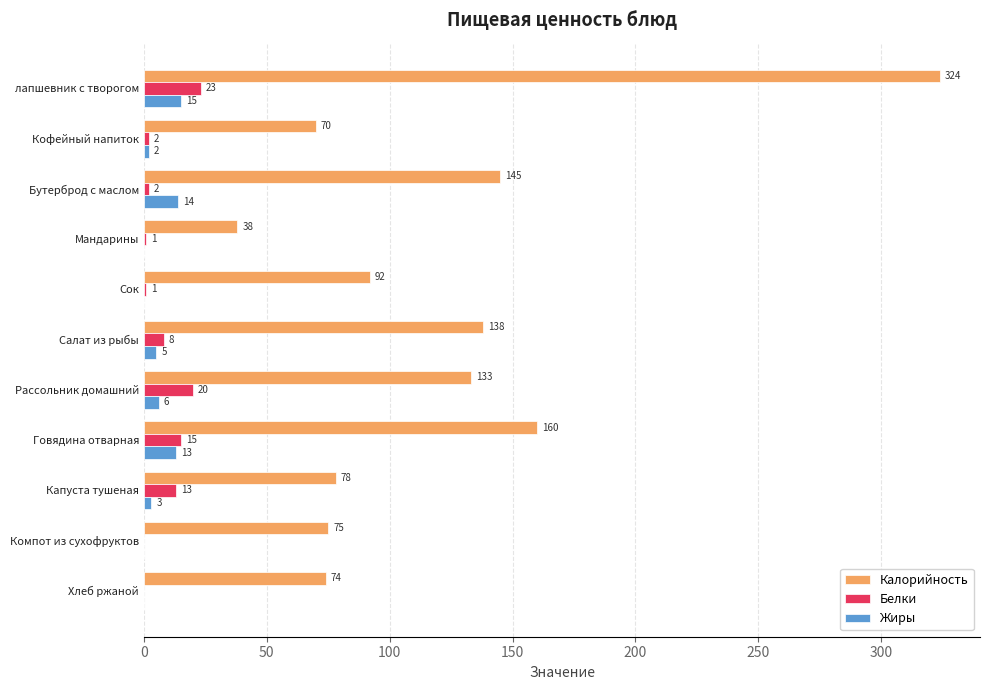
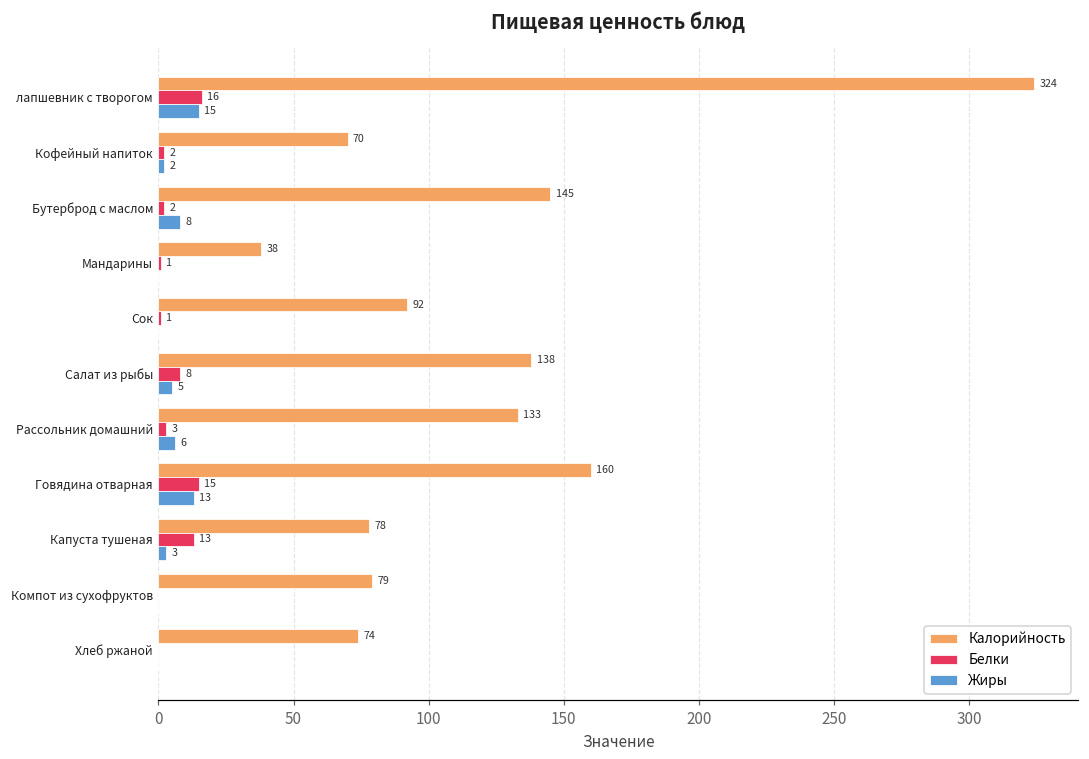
Белки, лапшевник с творогом: 23 -> 16
Жиры, Бутерброд с маслом: 14 -> 8
Белки, Рассольник домашний: 20 -> 3
Калорийность, Компот из сухофруктов: 75 -> 79
